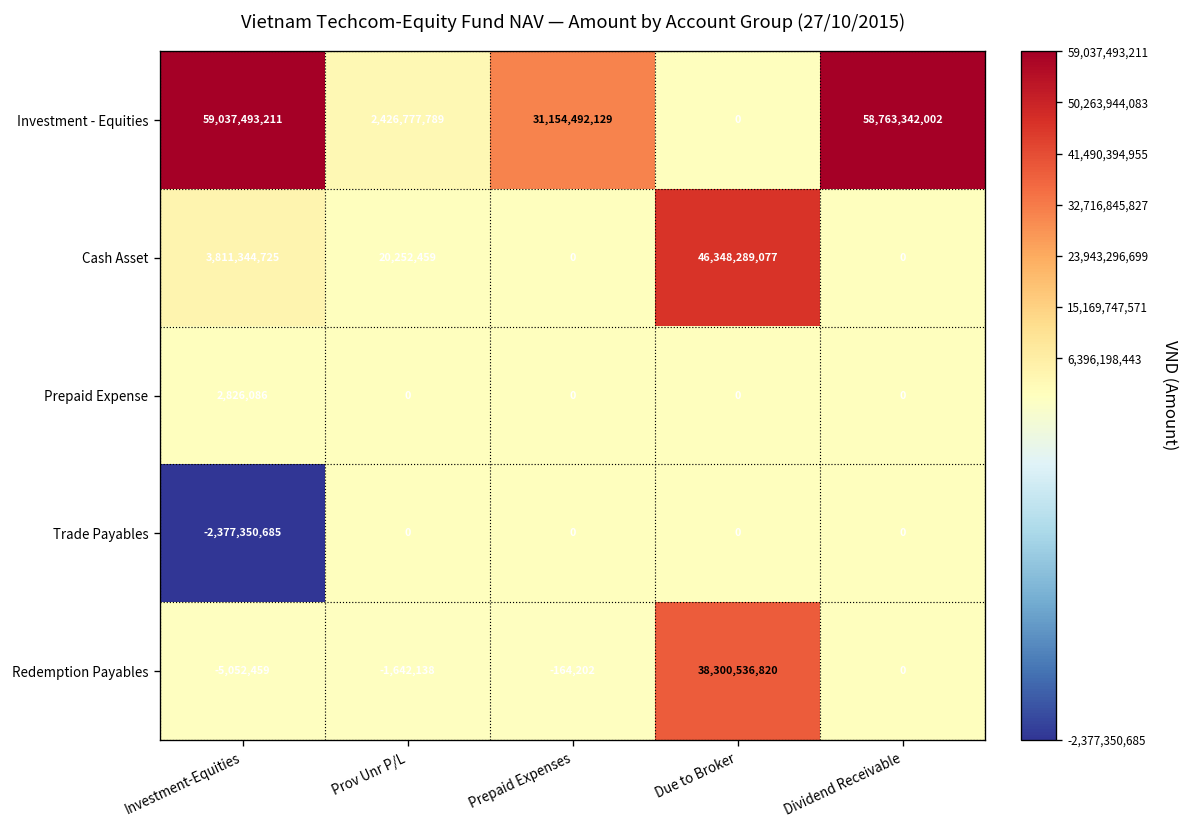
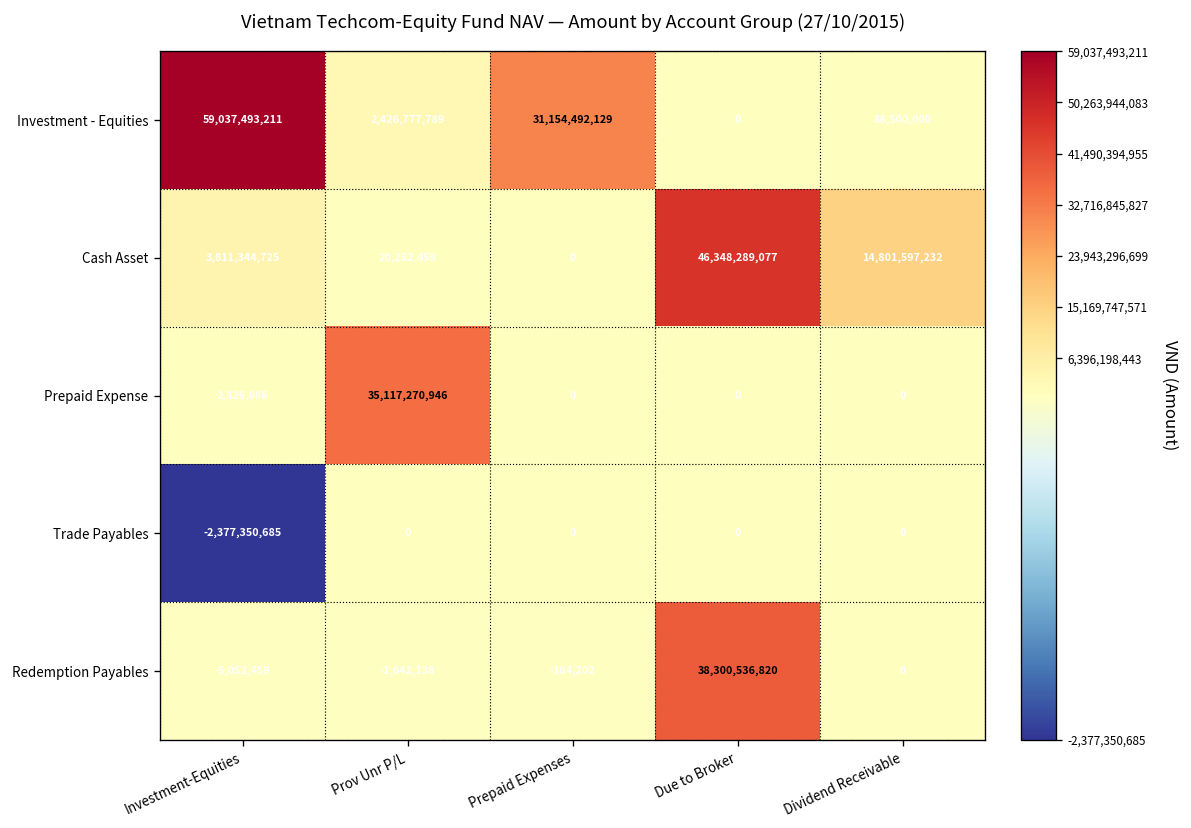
Investment - Equities, Dividend Receivable: 58,763,342,002 -> 88,500,000
Cash Asset, Dividend Receivable: 0 -> 14,801,597,232
Prepaid Expense, Prov Unr P/L: 0 -> 35,117,270,946
